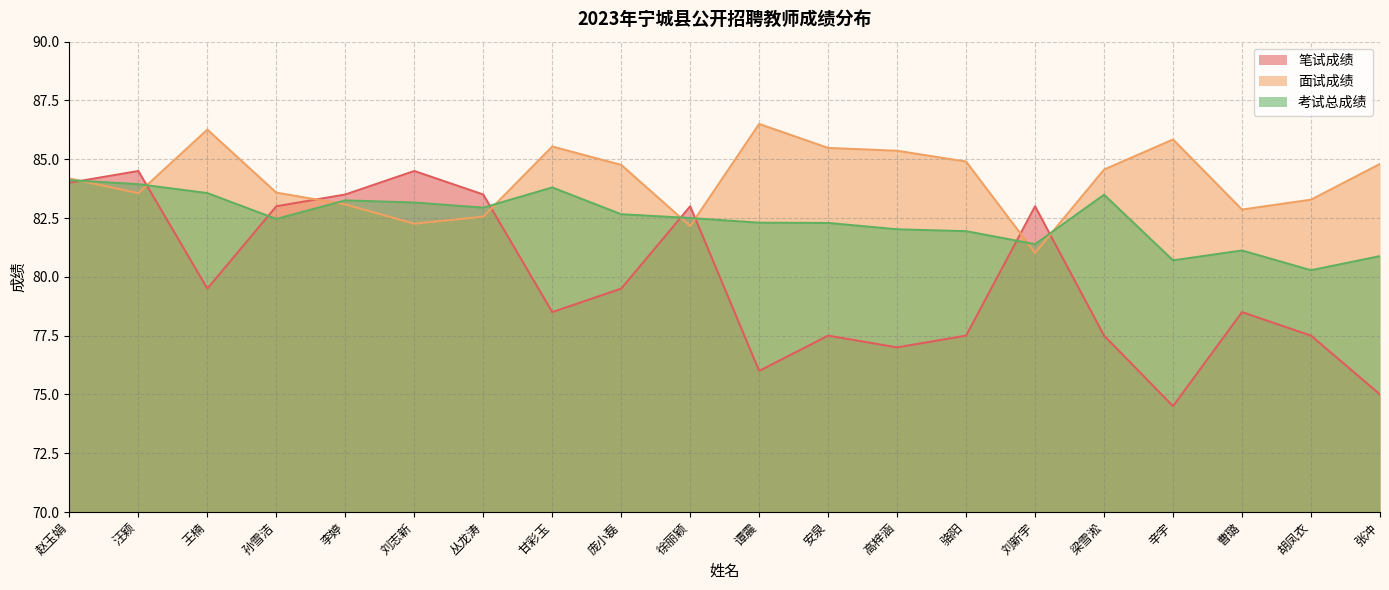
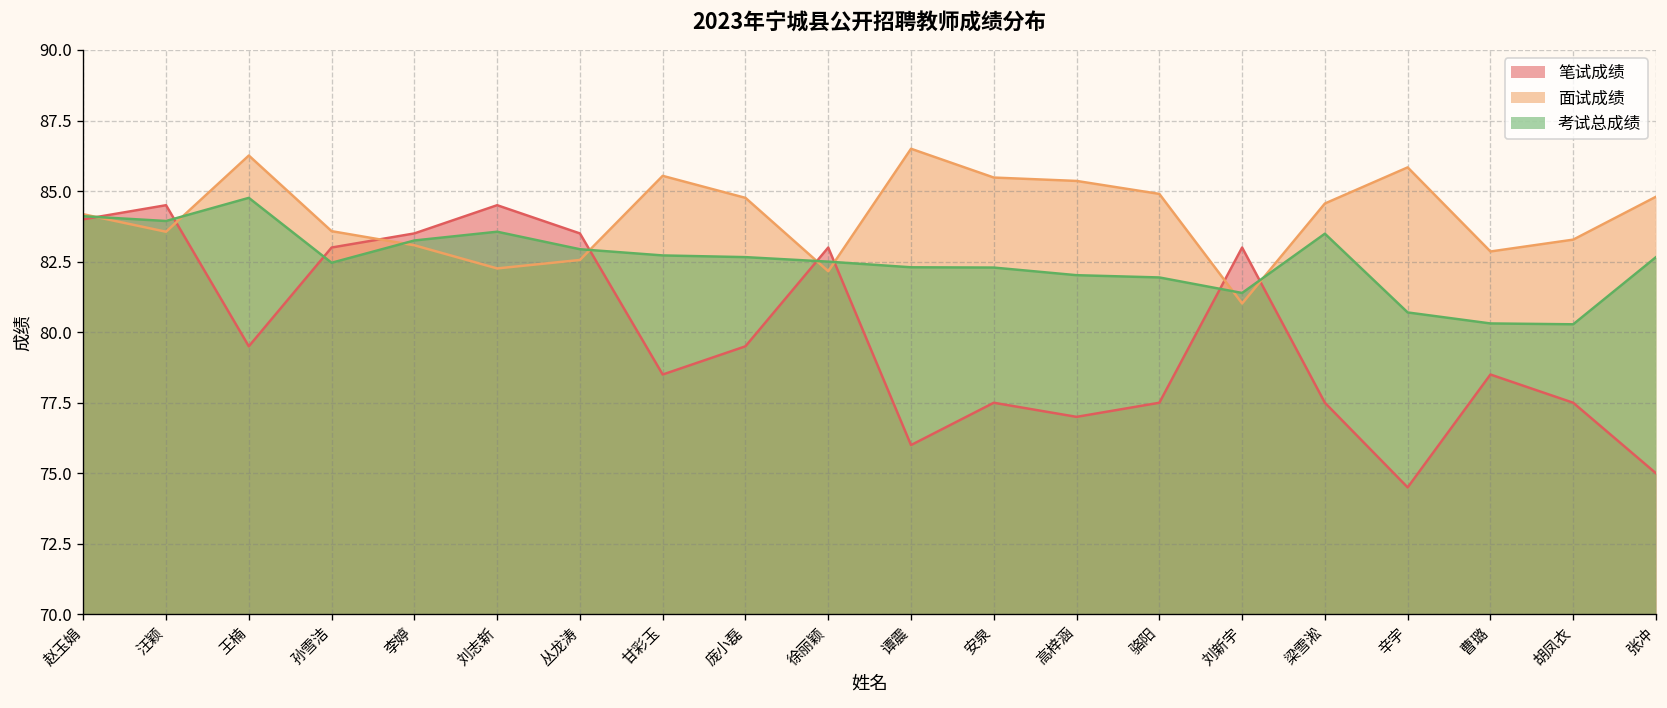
考试总成绩, 王楠: 83.6 -> 84.8
考试总成绩, 刘志新: 83.2 -> 83.6
考试总成绩, 甘彩玉: 83.8 -> 82.7
考试总成绩, 曹璐: 81.1 -> 80.3
考试总成绩, 张冲: 80.9 -> 82.7
